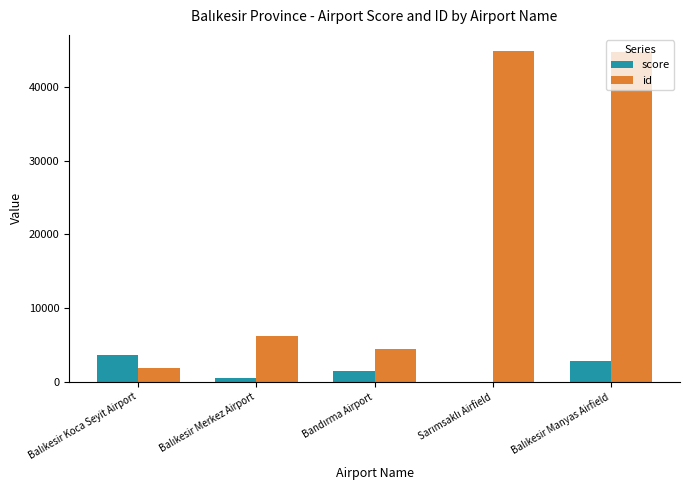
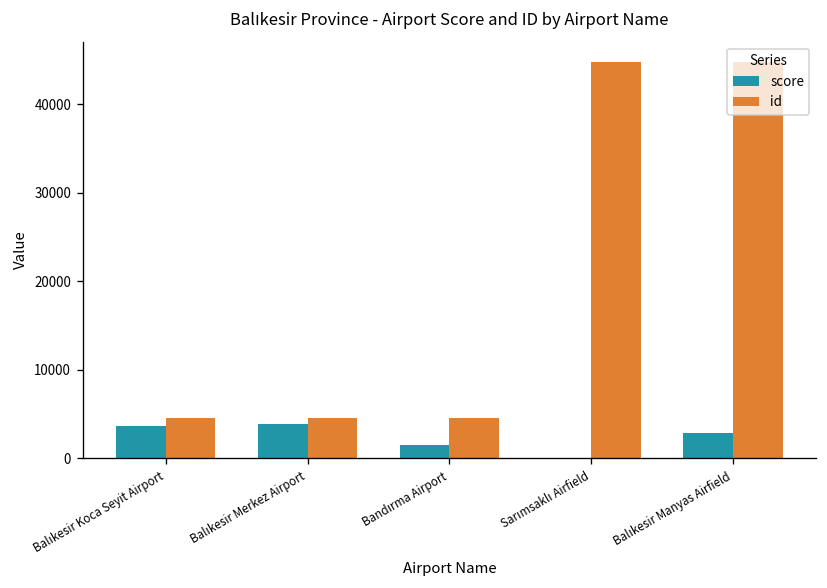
id, Balıkesir Koca Seyit Airport: 2000 -> 5000
score, Balıkesir Merkez Airport: 1000 -> 4000
id, Balıkesir Merkez Airport: 6000 -> 5000
